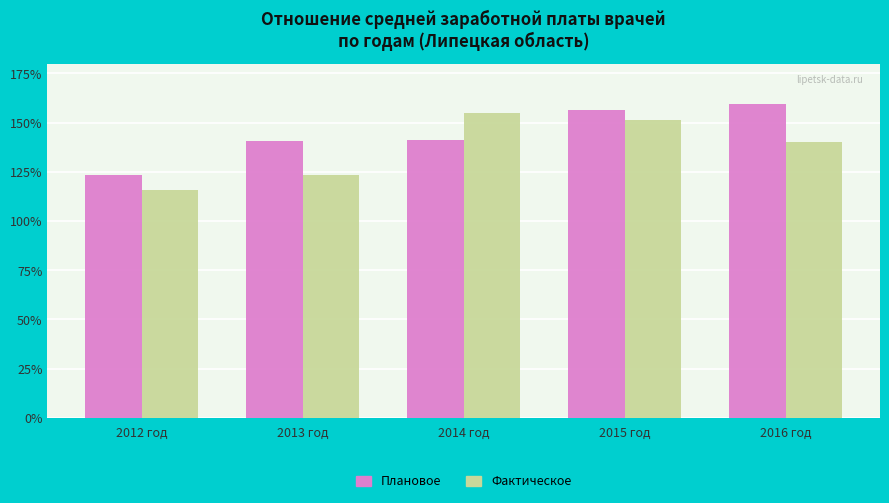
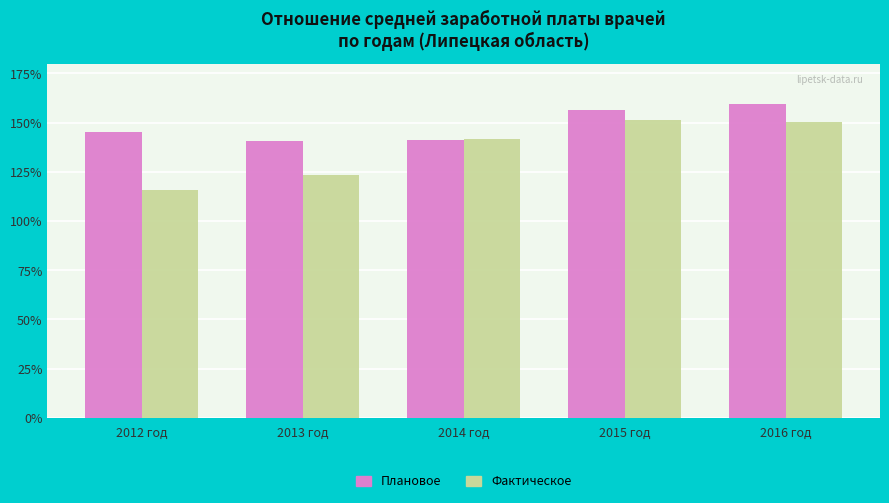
Плановое, 2012 год: 123% -> 145%
Фактическое, 2014 год: 155% -> 142%
Фактическое, 2016 год: 140% -> 150%
